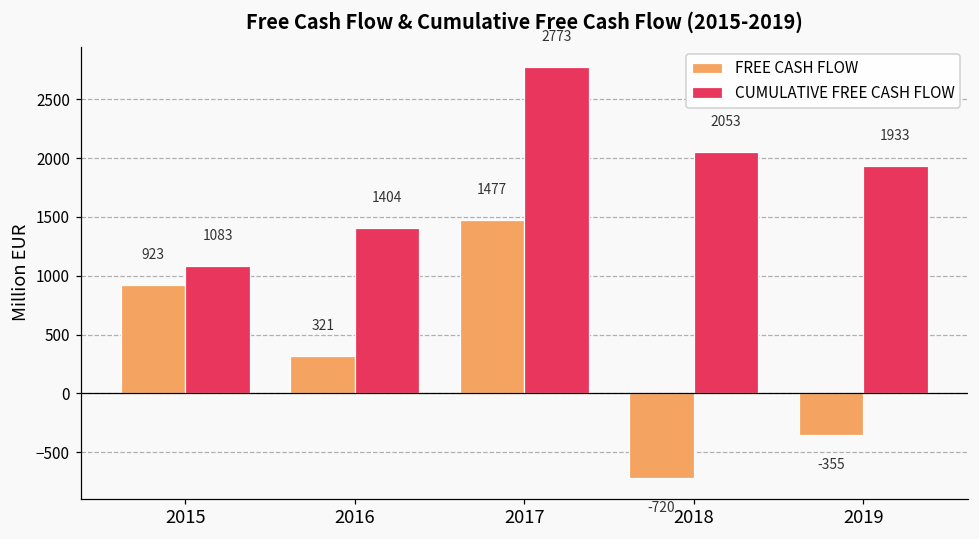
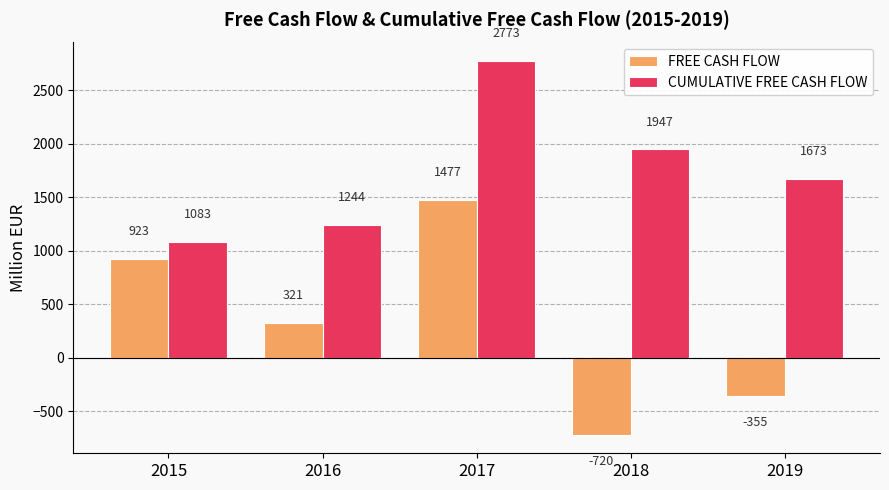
CUMULATIVE FREE CASH FLOW, 2016: 1404 -> 1244
CUMULATIVE FREE CASH FLOW, 2018: 2053 -> 1947
CUMULATIVE FREE CASH FLOW, 2019: 1933 -> 1673
